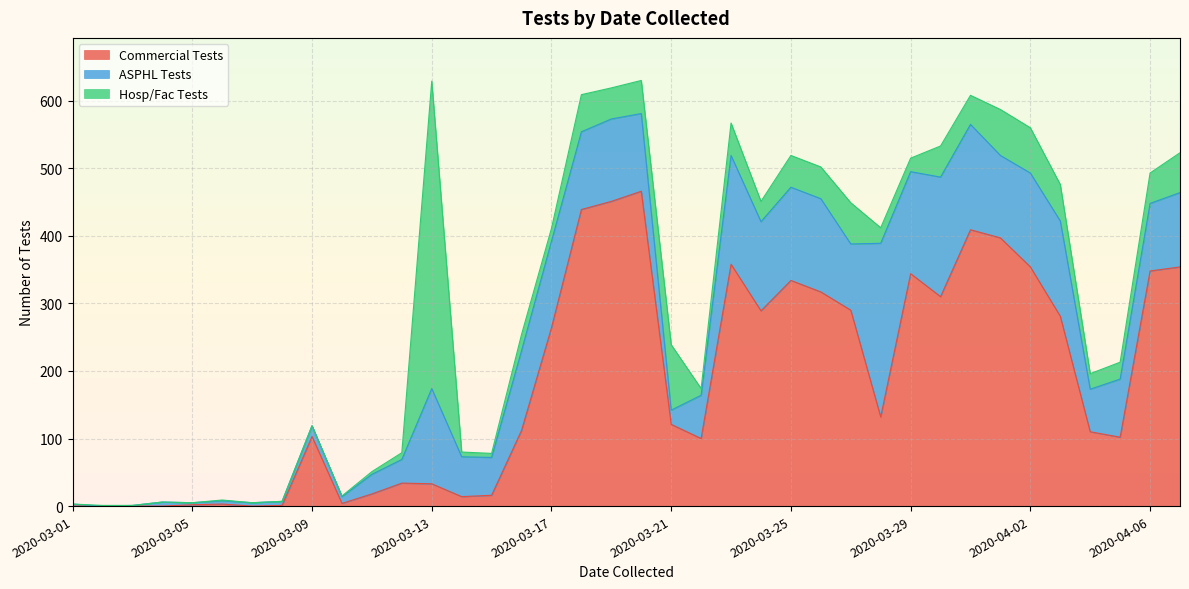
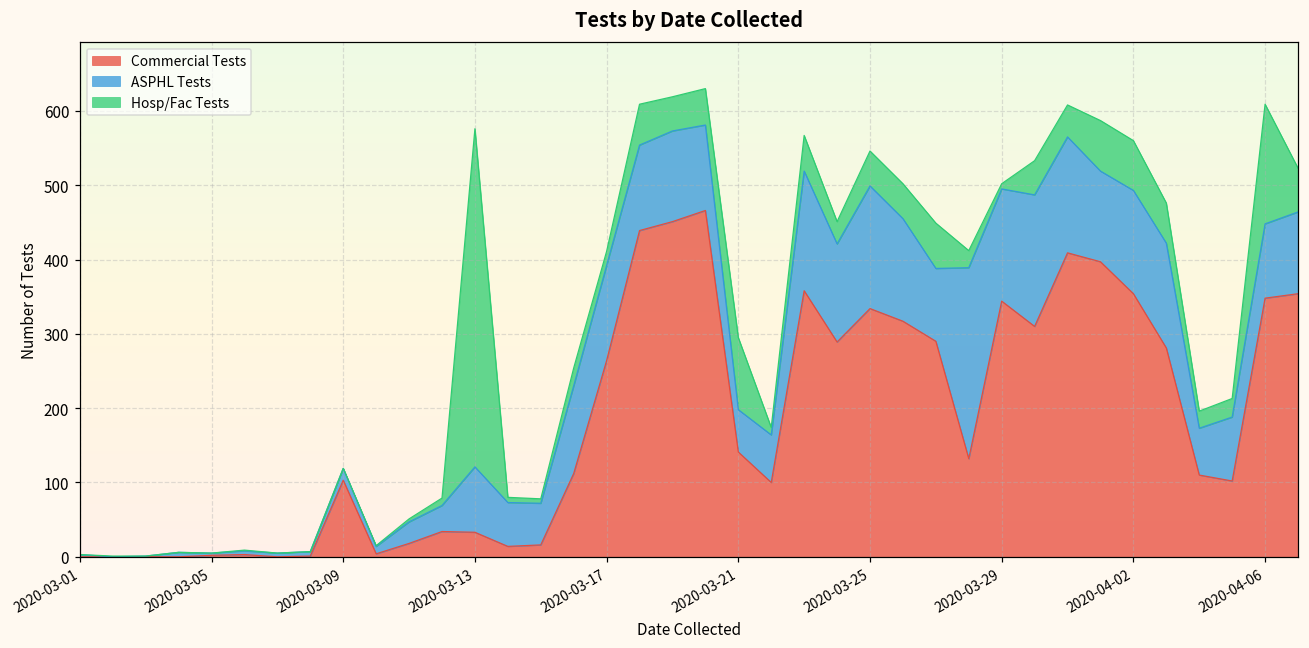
ASPHL Tests, 2020-03-13: 140 -> 90
Commercial Tests, 2020-03-21: 120 -> 140
ASPHL Tests, 2020-03-21: 20 -> 60
ASPHL Tests, 2020-03-25: 140 -> 170
Hosp/Fac Tests, 2020-03-29: 20 -> 10
Hosp/Fac Tests, 2020-04-06: 50 -> 160
